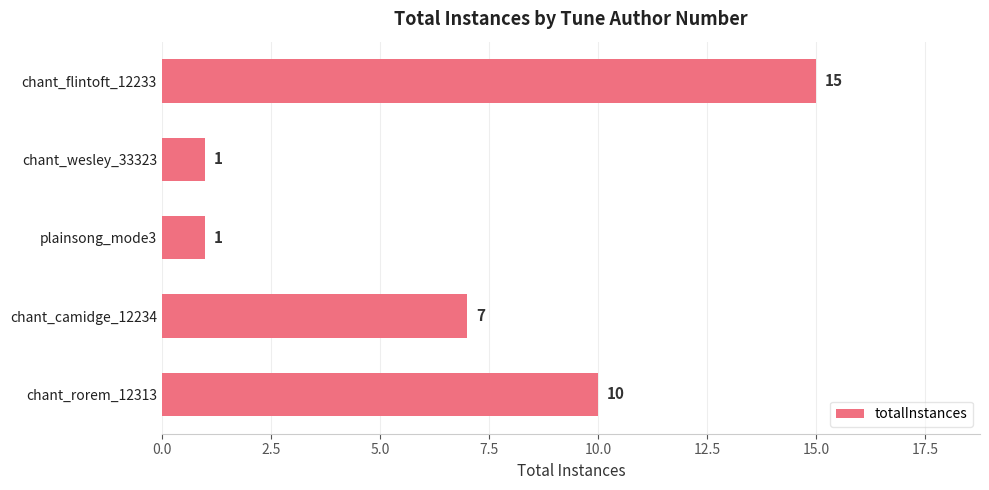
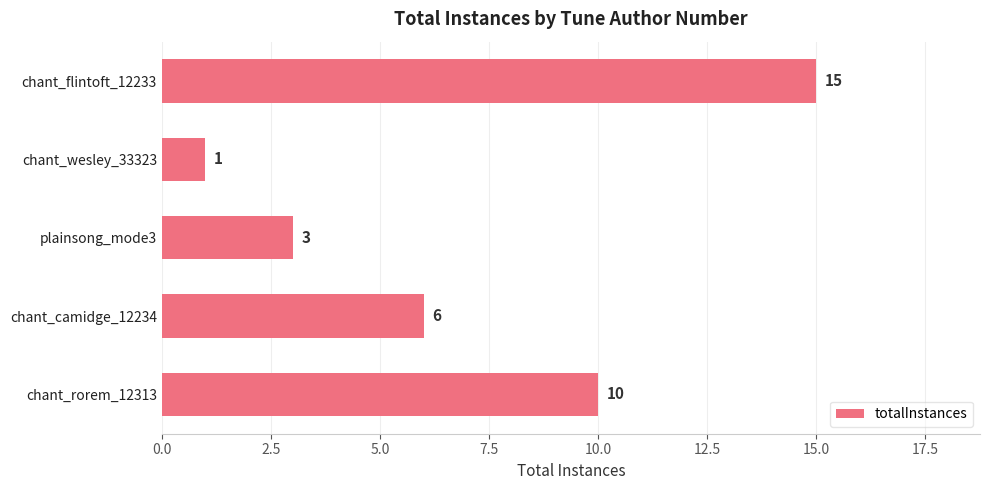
plainsong_mode3: 1 -> 3
chant_camidge_12234: 7 -> 6
